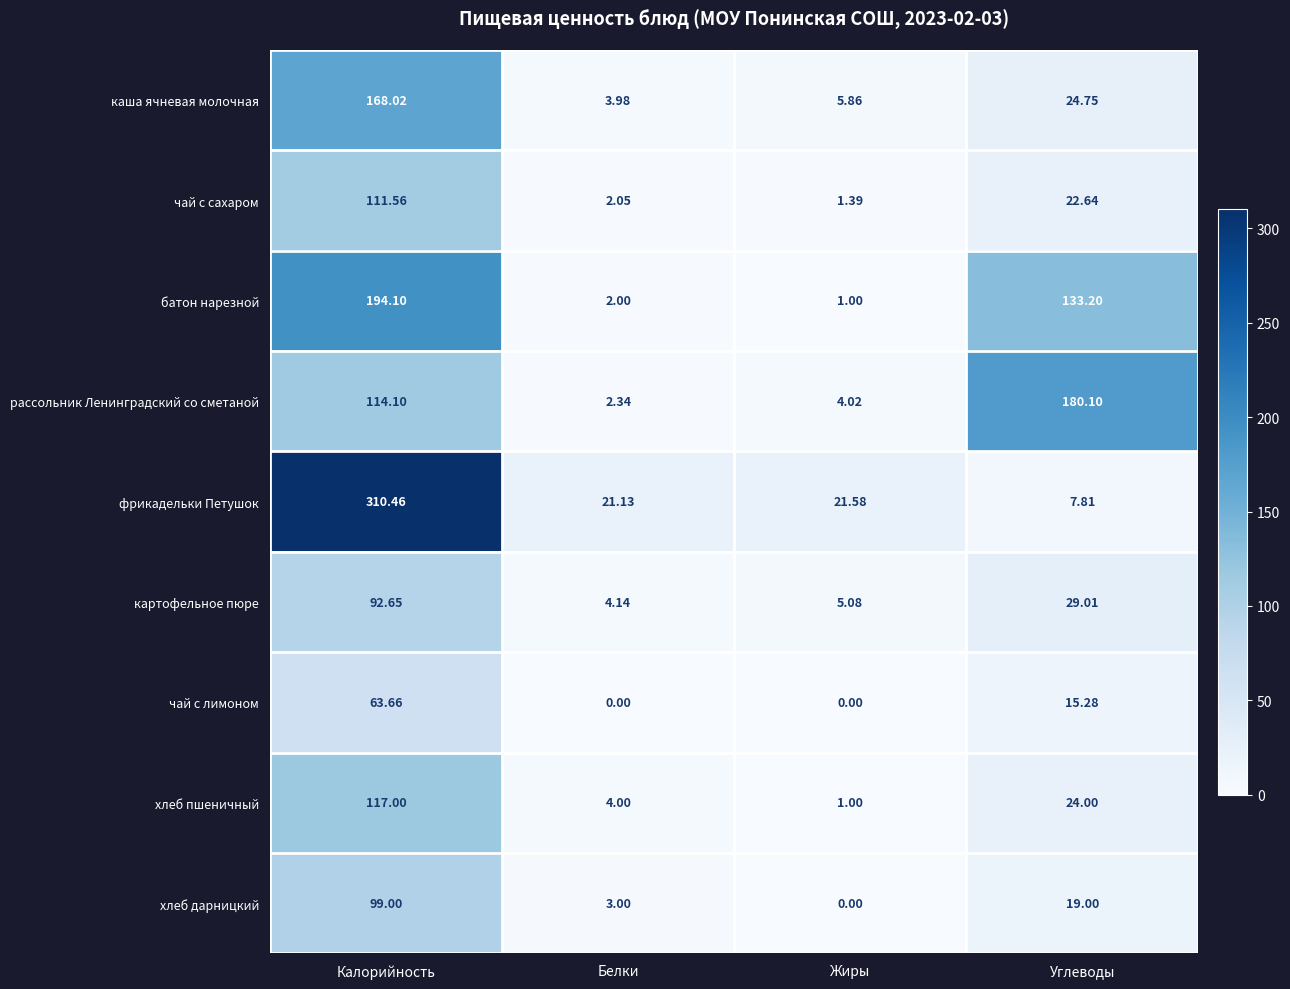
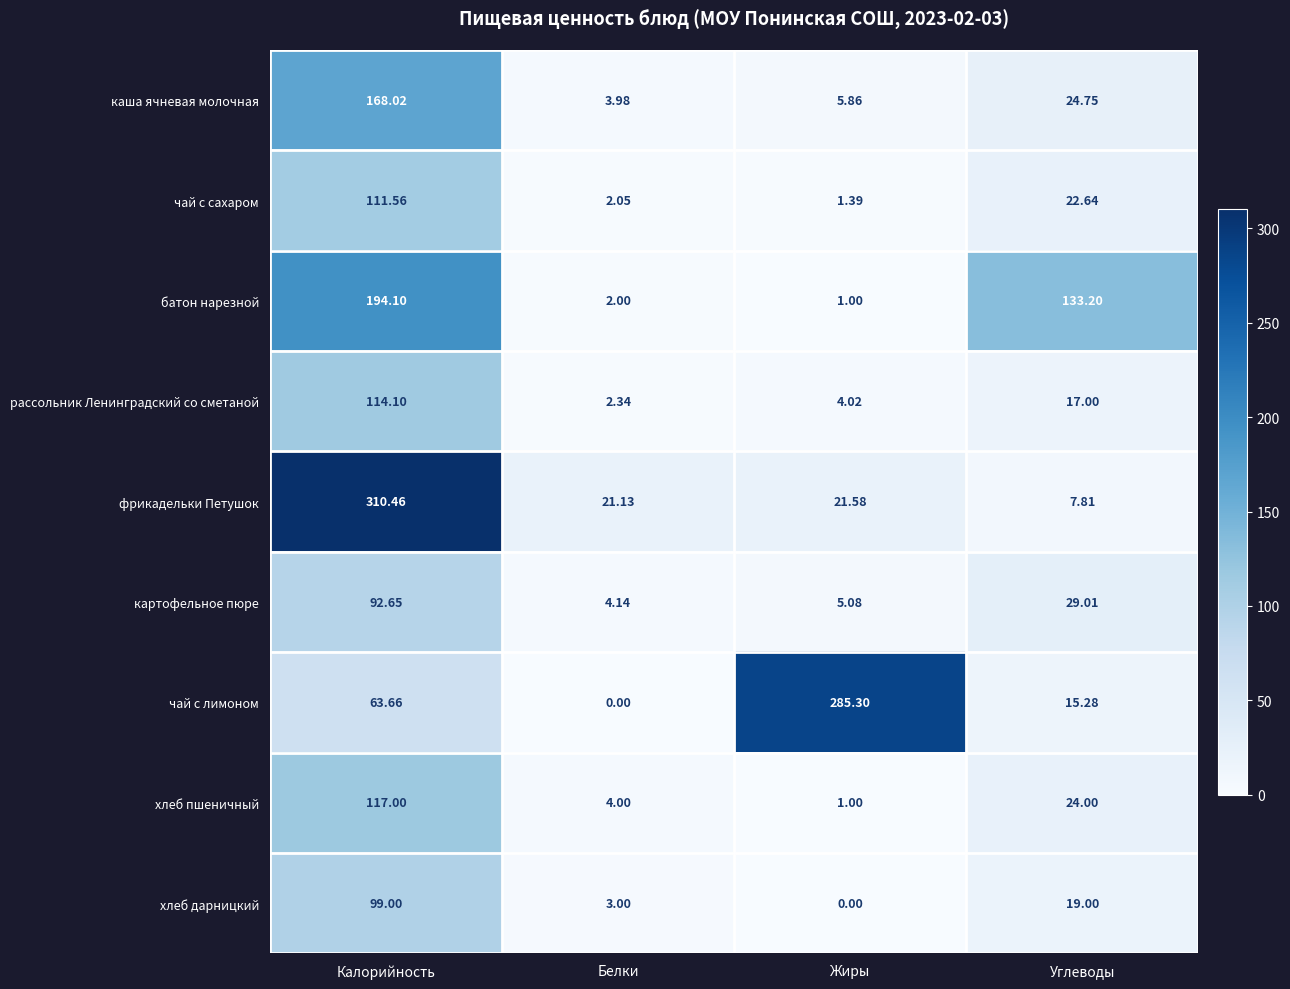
рассольник Ленинградский со сметаной, Углеводы: 180.10 -> 17.00
чай с лимоном, Жиры: 0.00 -> 285.30
